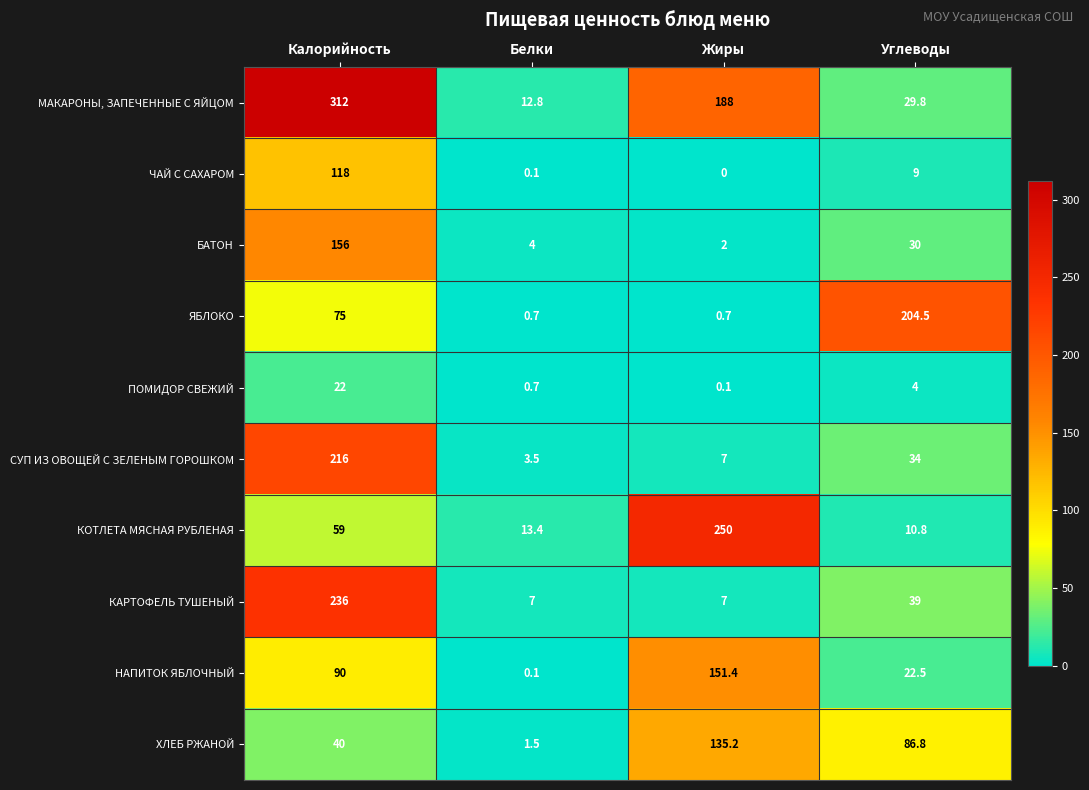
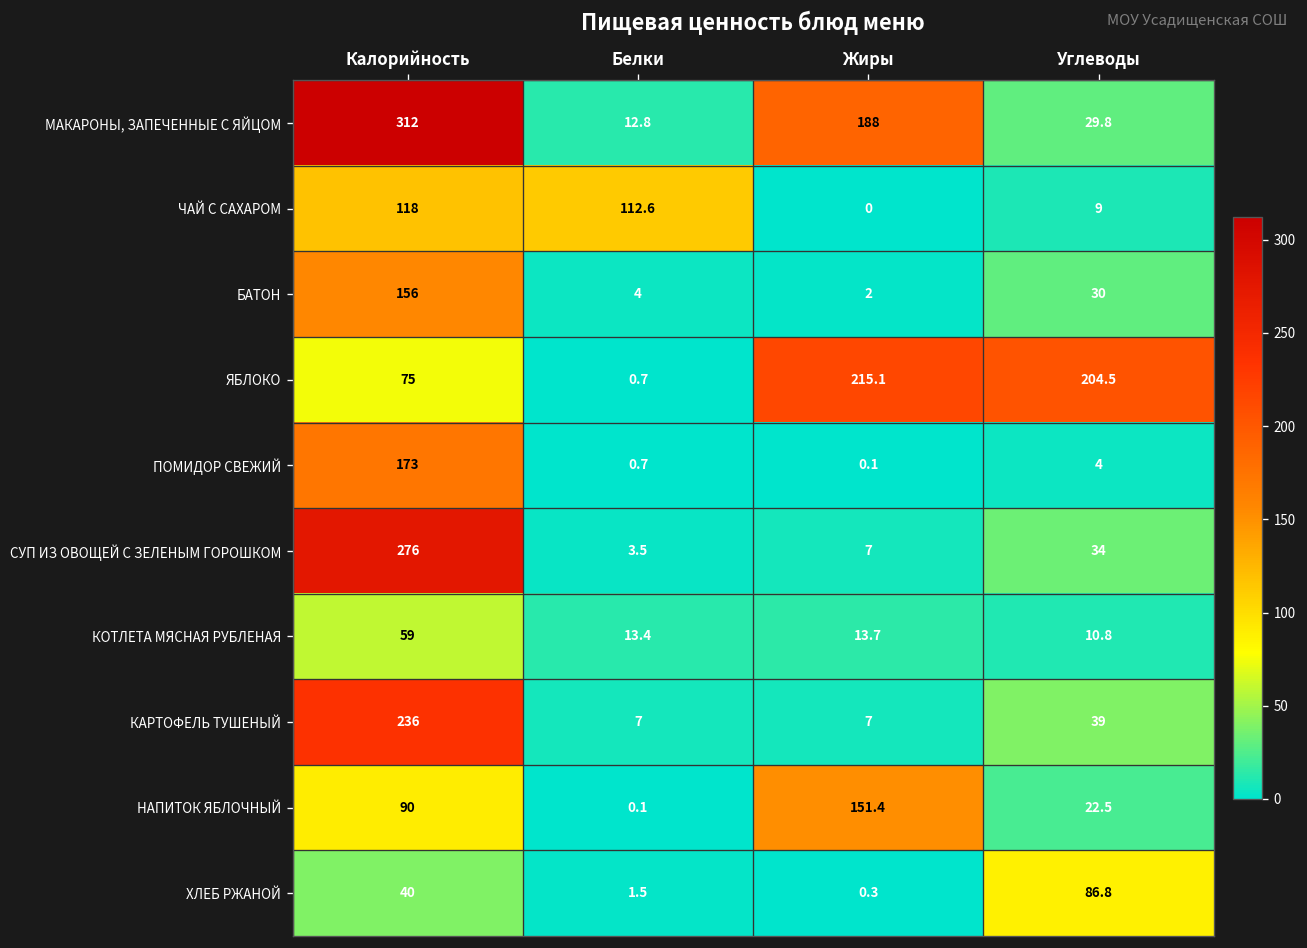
ЧАЙ С САХАРОМ, Белки: 0.1 -> 112.6
ЯБЛОКО, Жиры: 0.7 -> 215.1
ПОМИДОР СВЕЖИЙ, Калорийность: 22 -> 173
СУП ИЗ ОВОЩЕЙ С ЗЕЛЕНЫМ ГОРОШКОМ, Калорийность: 216 -> 276
КОТЛЕТА МЯСНАЯ РУБЛЕНАЯ, Жиры: 250 -> 13.7
ХЛЕБ РЖАНОЙ, Жиры: 135.2 -> 0.3
